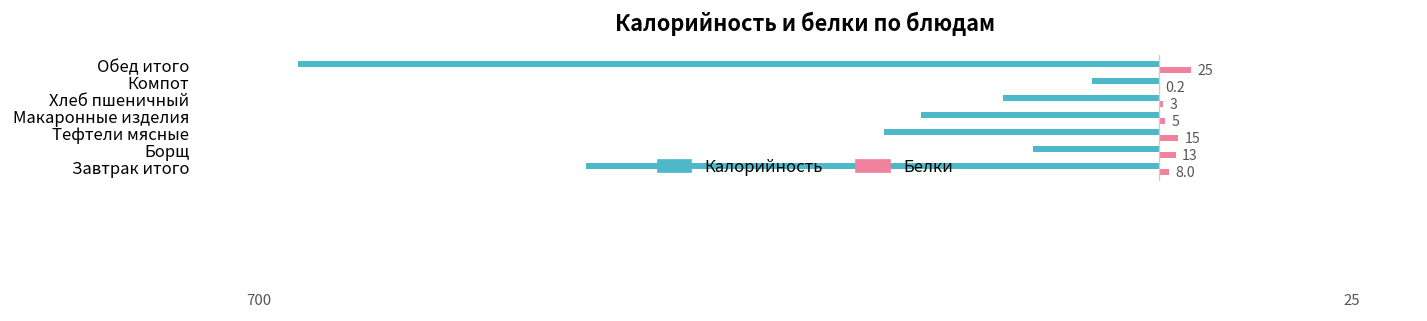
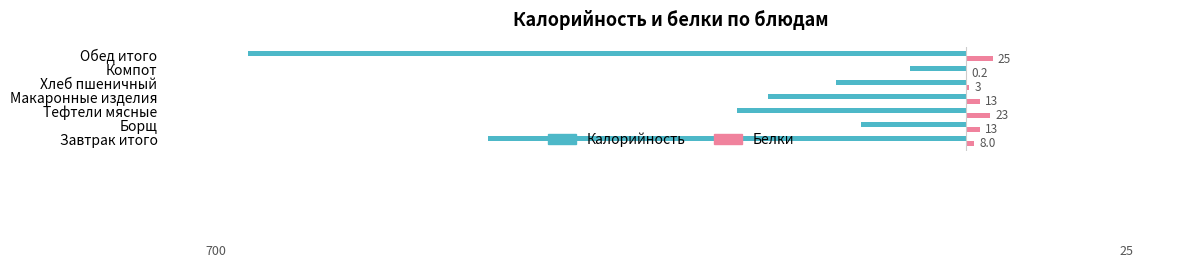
Белки, Макаронные изделия: 5 -> 13
Белки, Тефтели мясные: 15 -> 23
